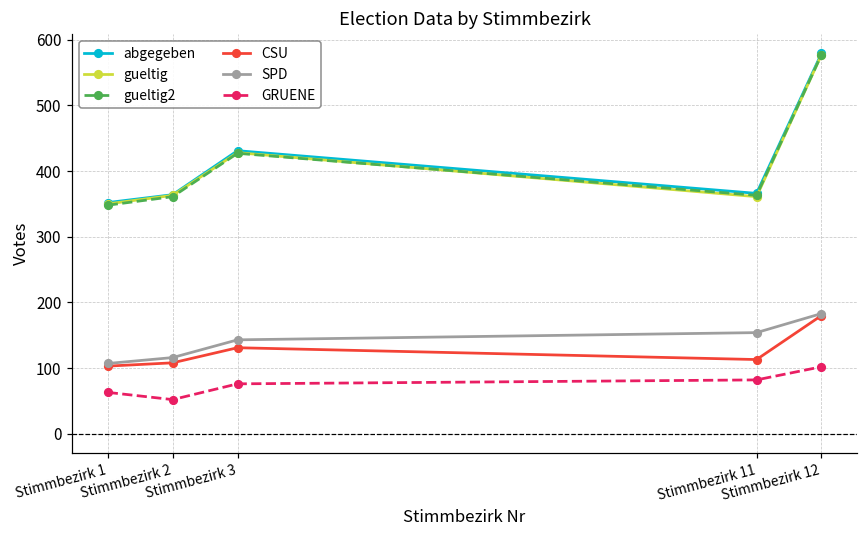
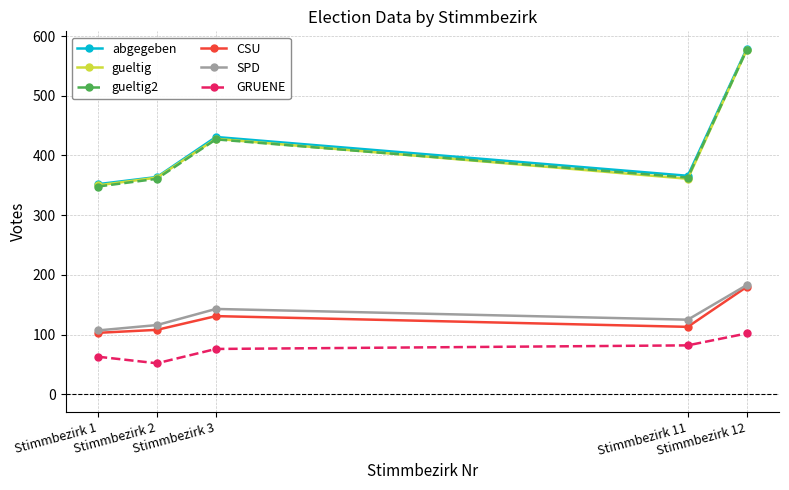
SPD, Stimmbezirk 11: 150 -> 130
